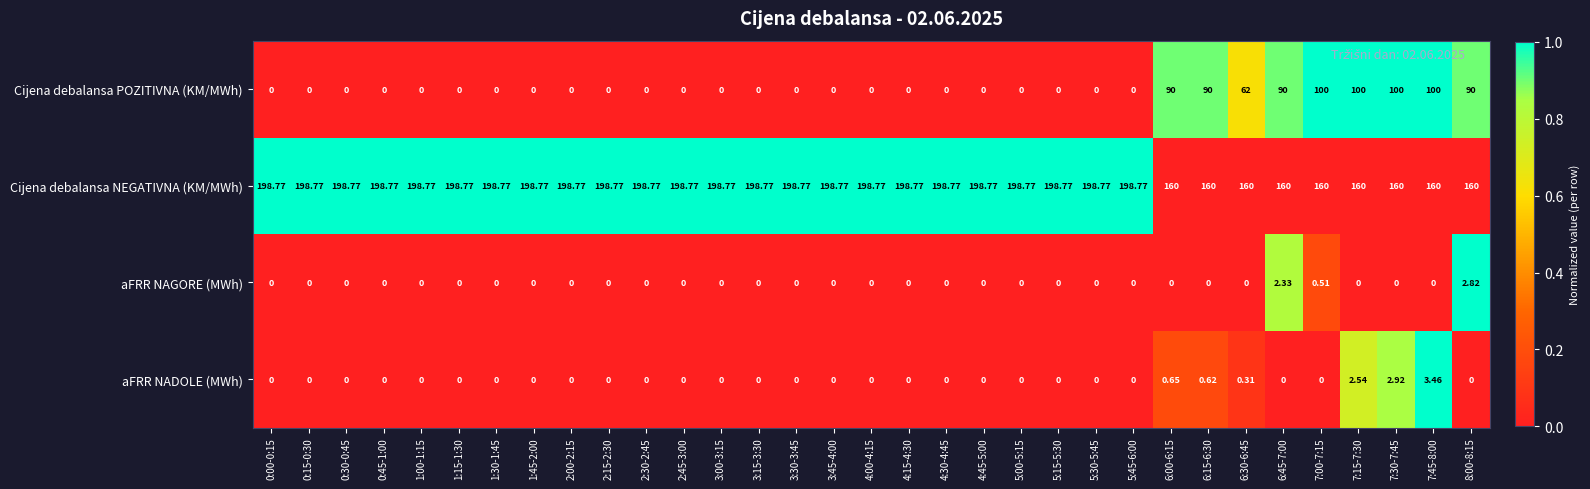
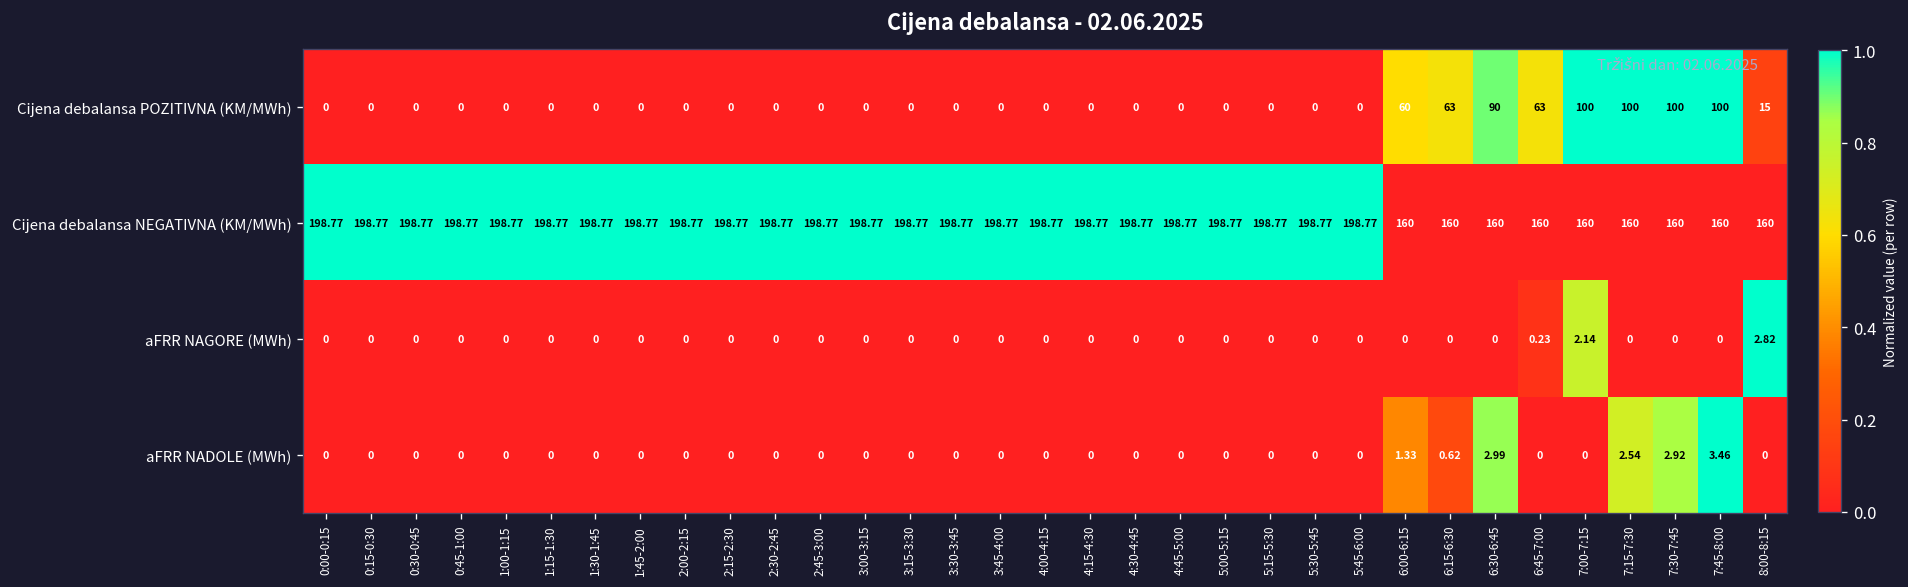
Cijena debalansa POZITIVNA (KM/MWh), 6:00-6:15: 90 -> 60
Cijena debalansa POZITIVNA (KM/MWh), 6:15-6:30: 90 -> 63
Cijena debalansa POZITIVNA (KM/MWh), 6:30-6:45: 62 -> 90
Cijena debalansa POZITIVNA (KM/MWh), 6:45-7:00: 90 -> 63
Cijena debalansa POZITIVNA (KM/MWh), 8:00-8:15: 90 -> 15
aFRR NAGORE (MWh), 6:45-7:00: 2.33 -> 0.23
aFRR NAGORE (MWh), 7:00-7:15: 0.51 -> 2.14
aFRR NADOLE (MWh), 6:00-6:15: 0.65 -> 1.33
aFRR NADOLE (MWh), 6:30-6:45: 0.31 -> 2.99
